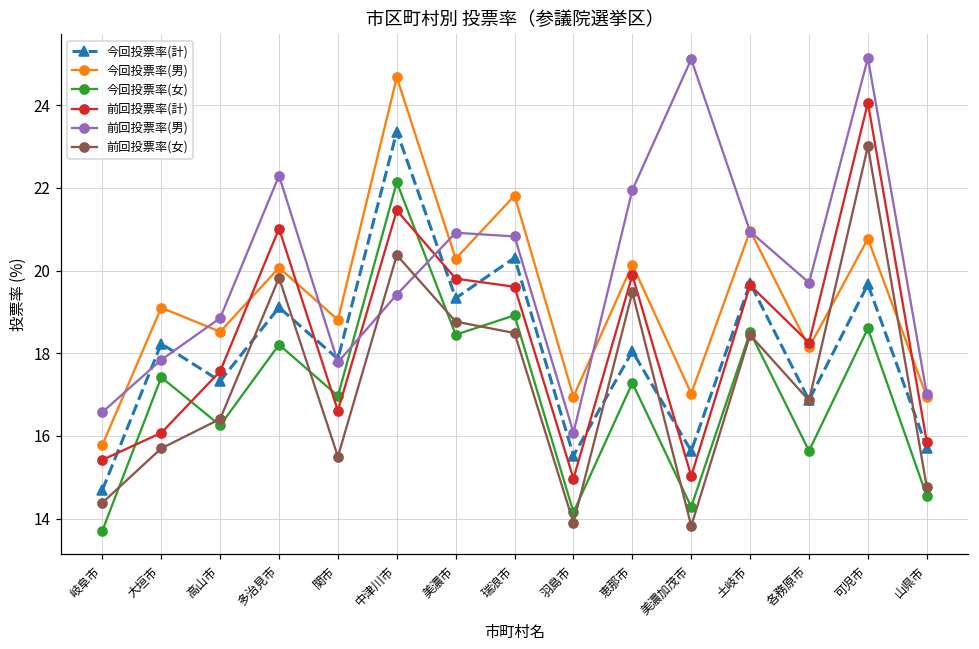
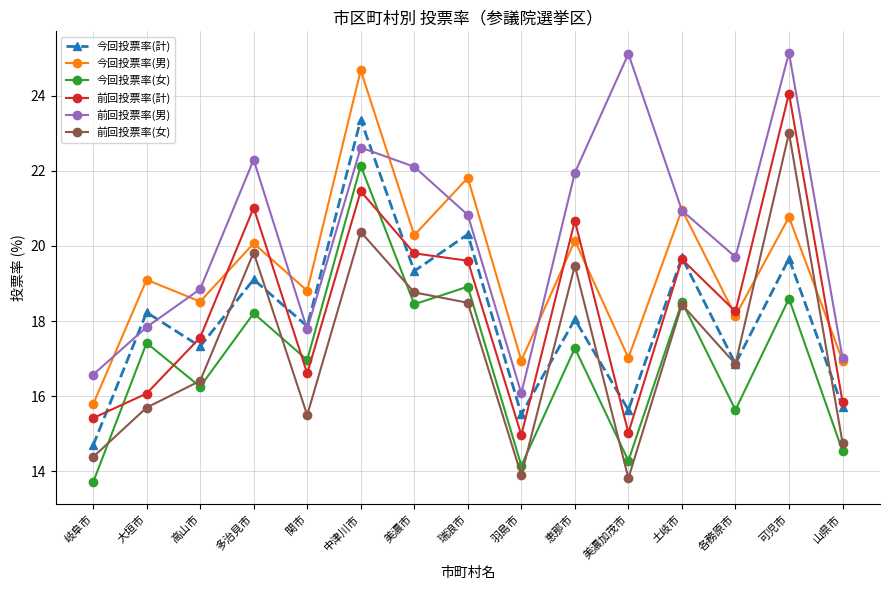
前回投票率(男), 中津川市: 19.4 -> 22.6
前回投票率(男), 美濃市: 20.9 -> 22.1
前回投票率(計), 恵那市: 19.9 -> 20.7
